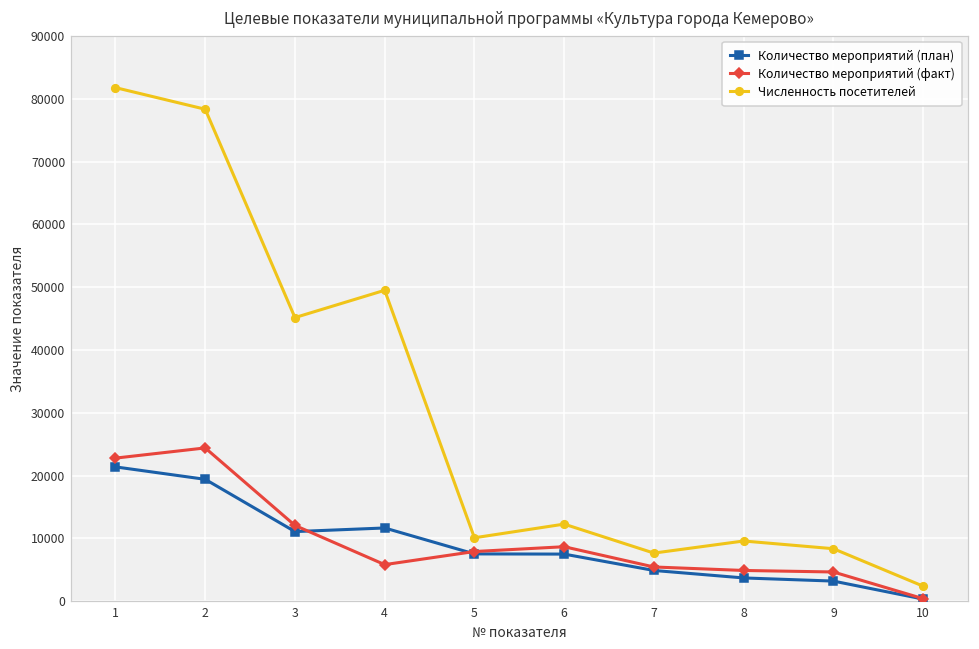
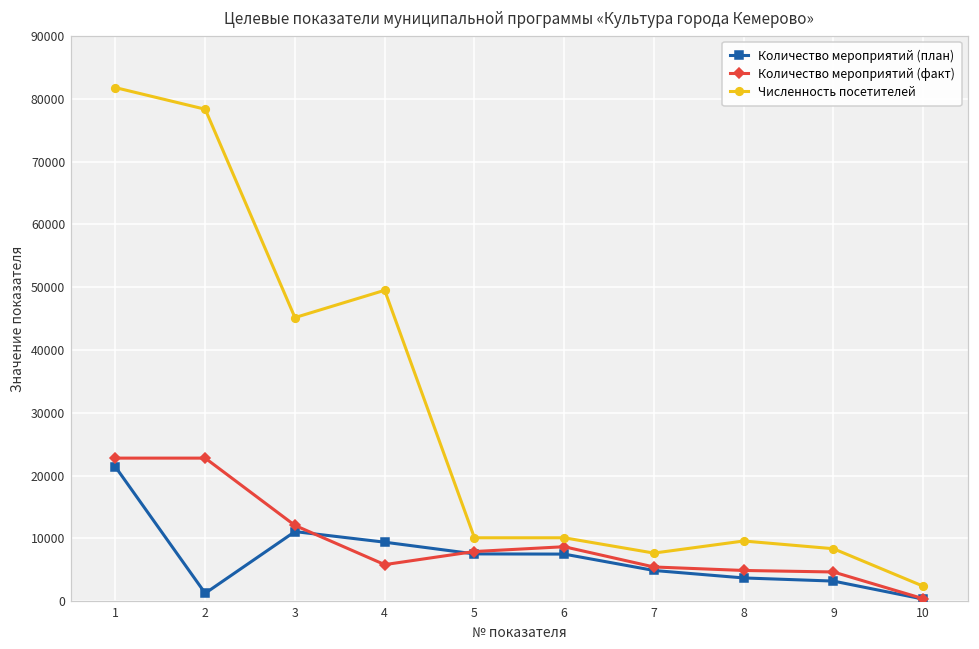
Количество мероприятий (план), 2: 19000 -> 1000
Количество мероприятий (факт), 2: 24000 -> 23000
Количество мероприятий (план), 4: 12000 -> 9000
Численность посетителей, 6: 12000 -> 10000
